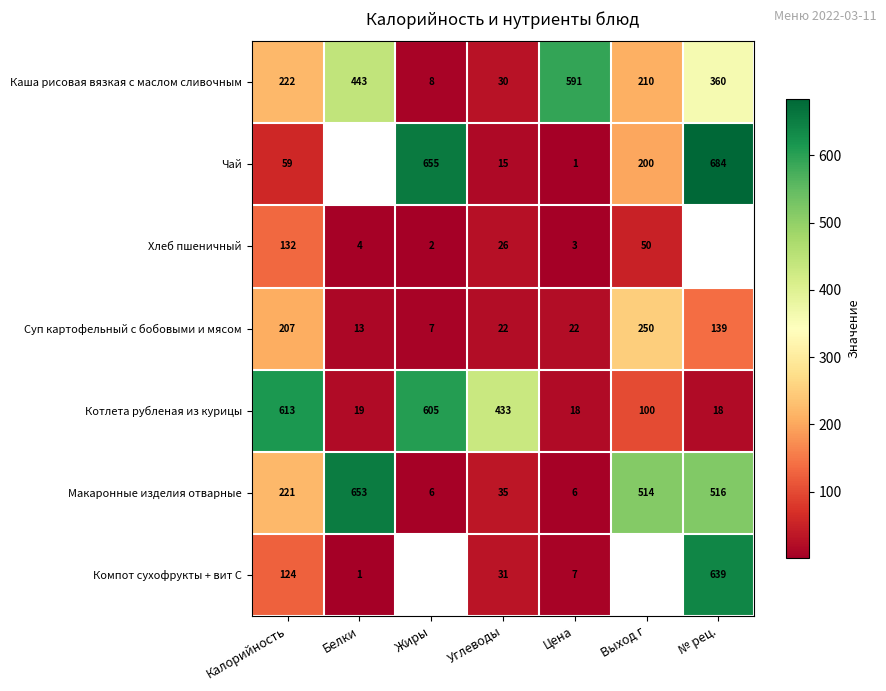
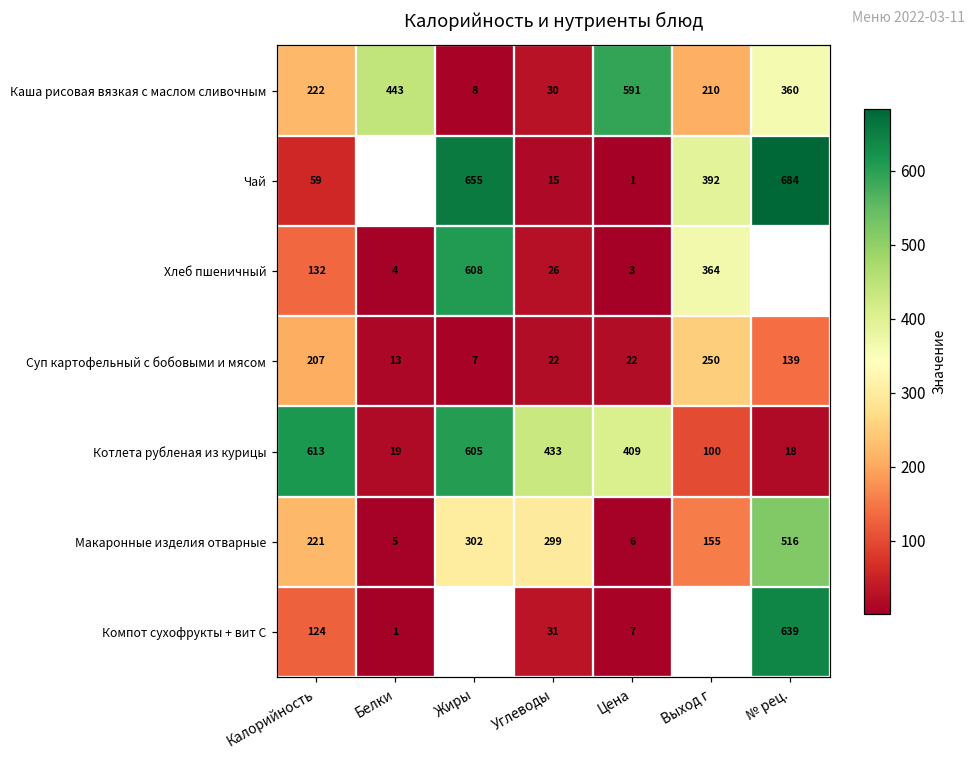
Чай, Выход г: 200 -> 392
Хлеб пшеничный, Жиры: 2 -> 608
Хлеб пшеничный, Выход г: 50 -> 364
Котлета рубленая из курицы, Цена: 18 -> 409
Макаронные изделия отварные, Белки: 653 -> 5
Макаронные изделия отварные, Жиры: 6 -> 302
Макаронные изделия отварные, Углеводы: 35 -> 299
Макаронные изделия отварные, Выход г: 514 -> 155
